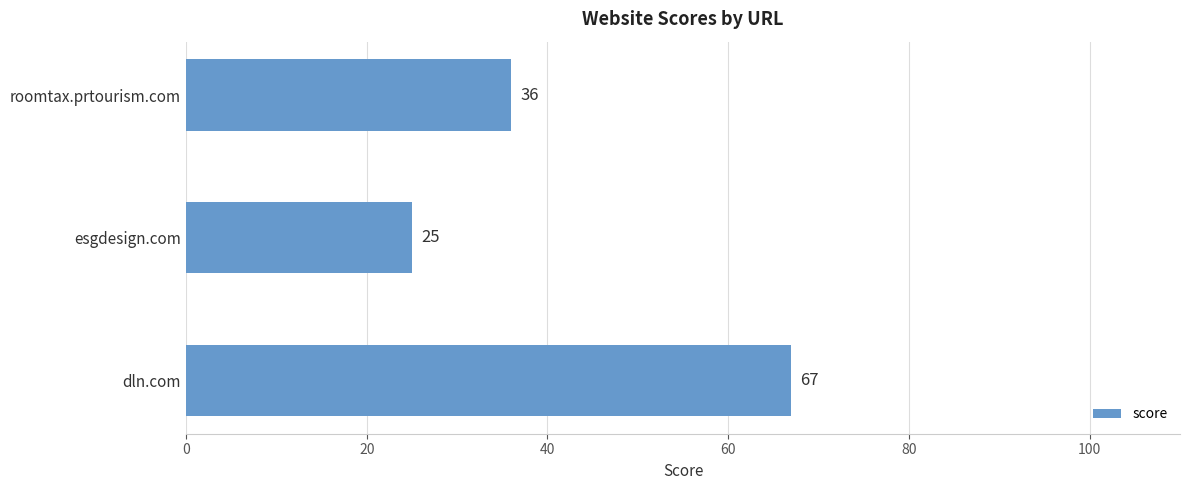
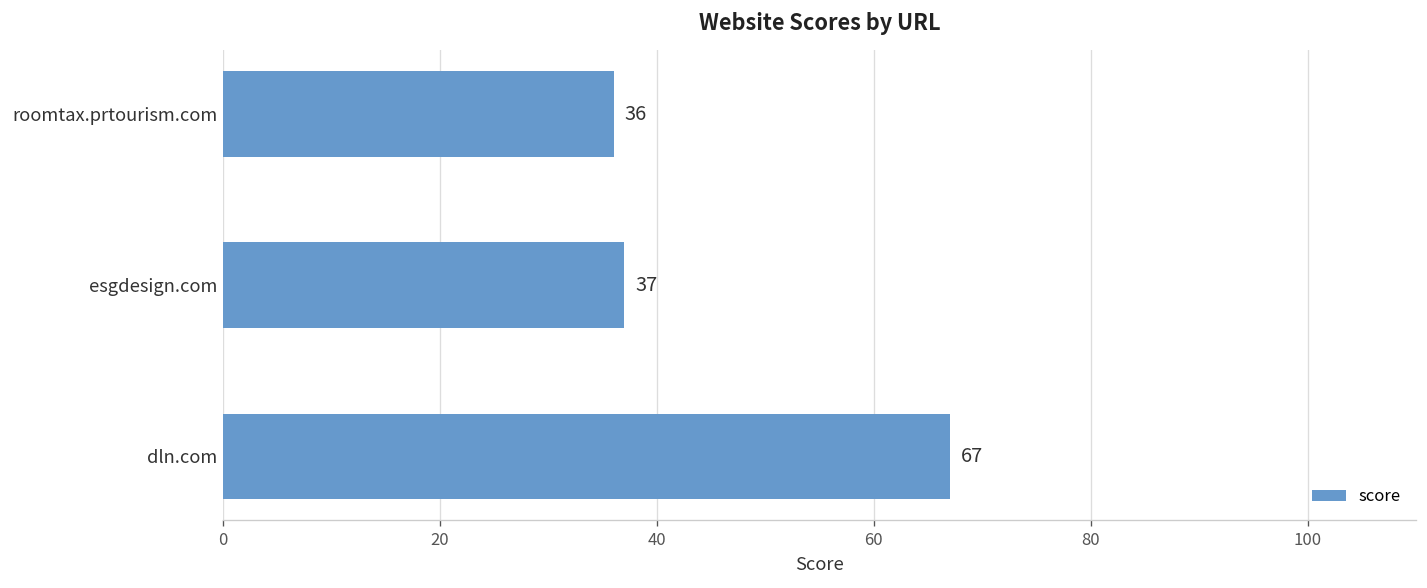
esgdesign.com: 25 -> 37
